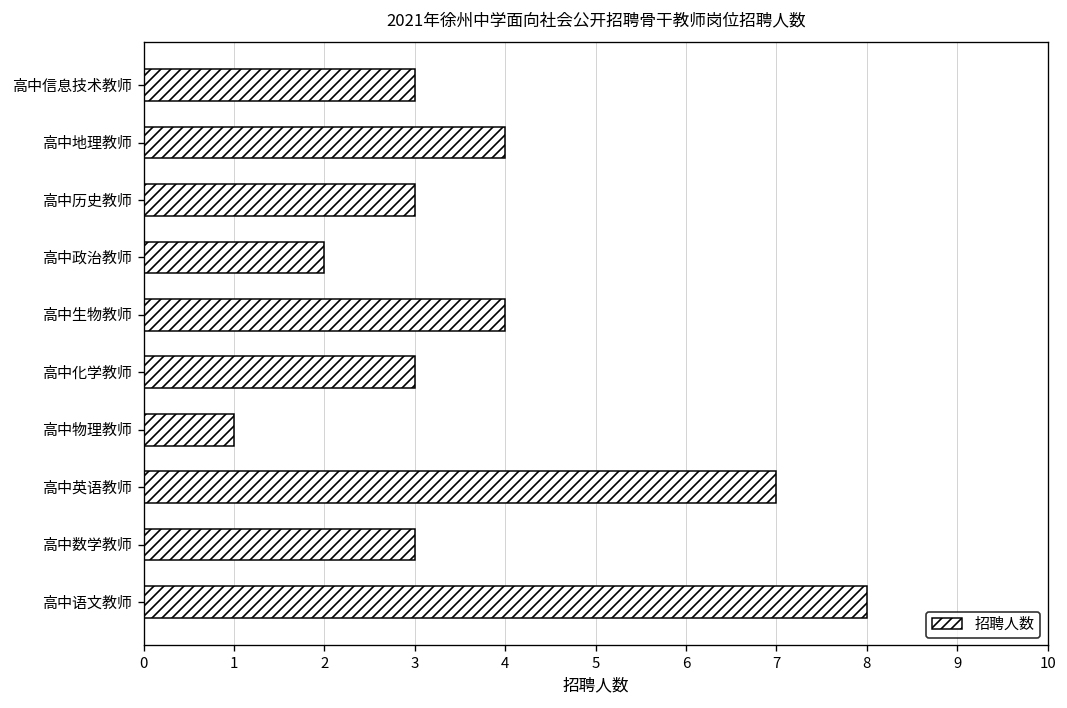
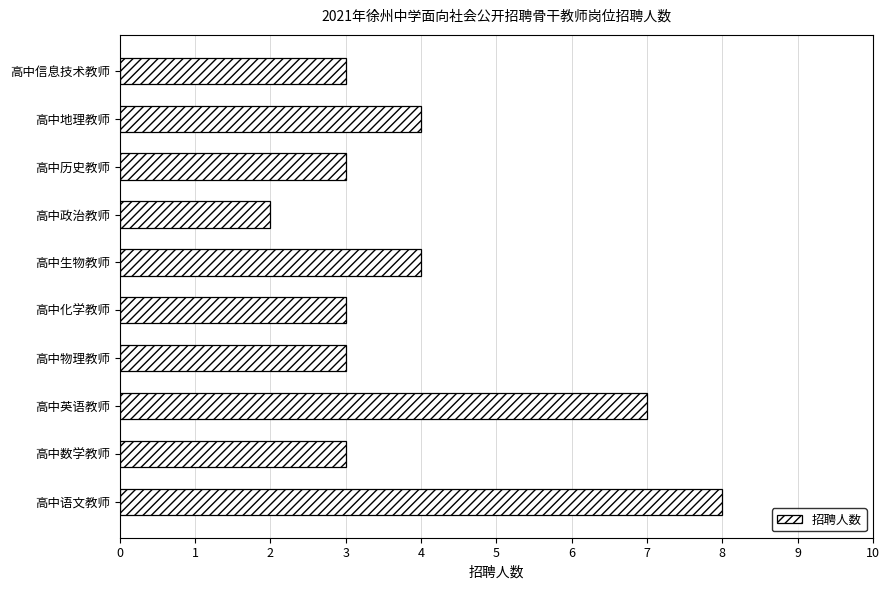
高中物理教师: 1 -> 3
